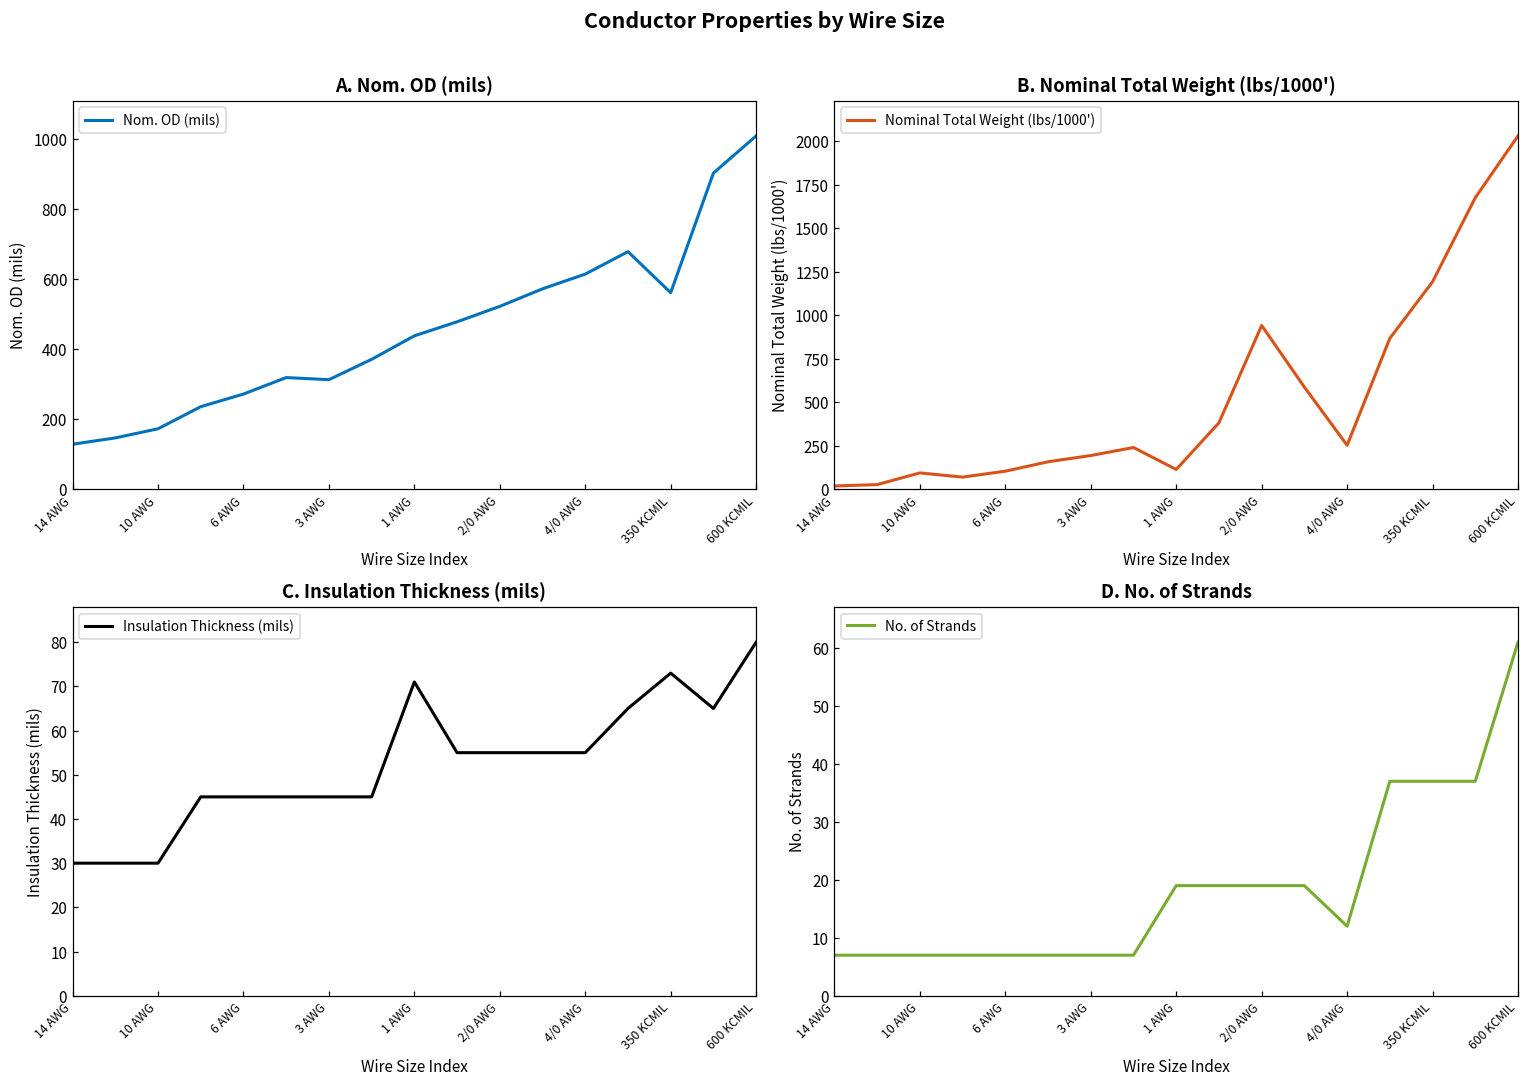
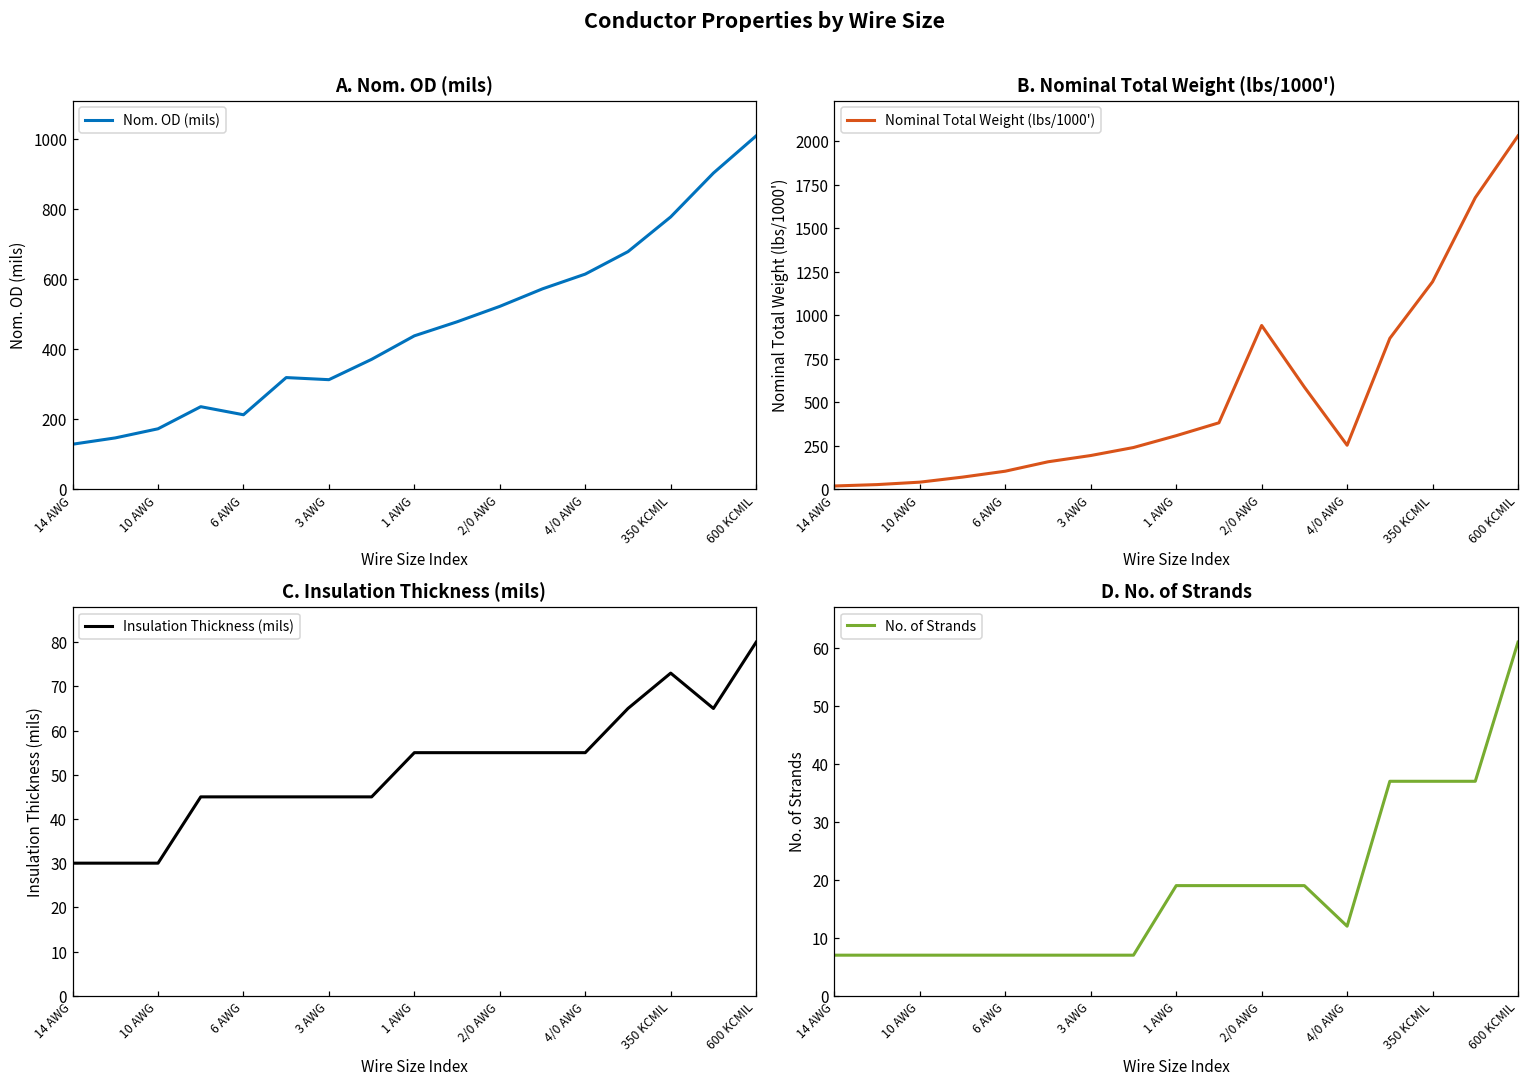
A. Nom. OD (mils), 6 AWG: 270 -> 210
A. Nom. OD (mils), 350 KCMIL: 560 -> 780
B. Nominal Total Weight (lbs/1000'), 10 AWG: 100 -> 40
B. Nominal Total Weight (lbs/1000'), 1 AWG: 120 -> 310
C. Insulation Thickness (mils), 1 AWG: 71 -> 55
